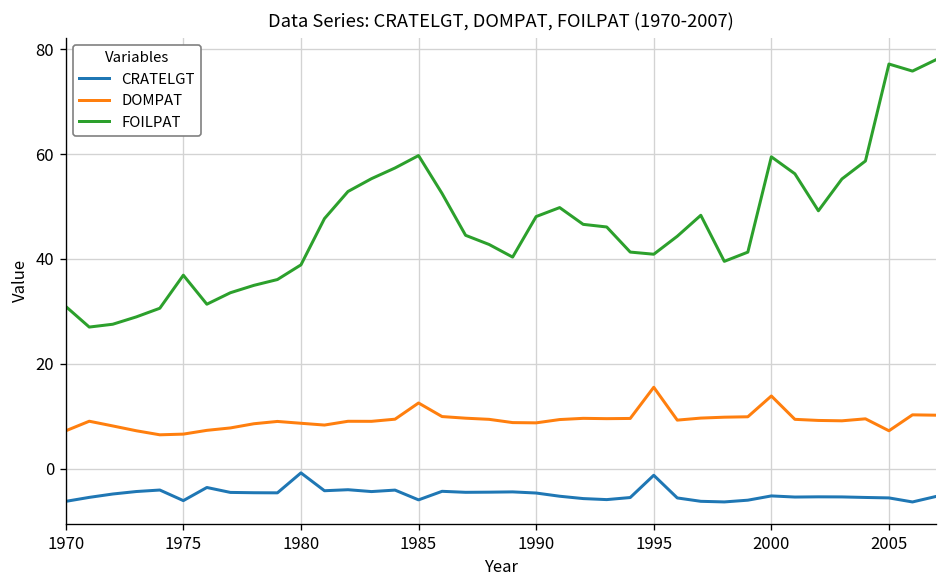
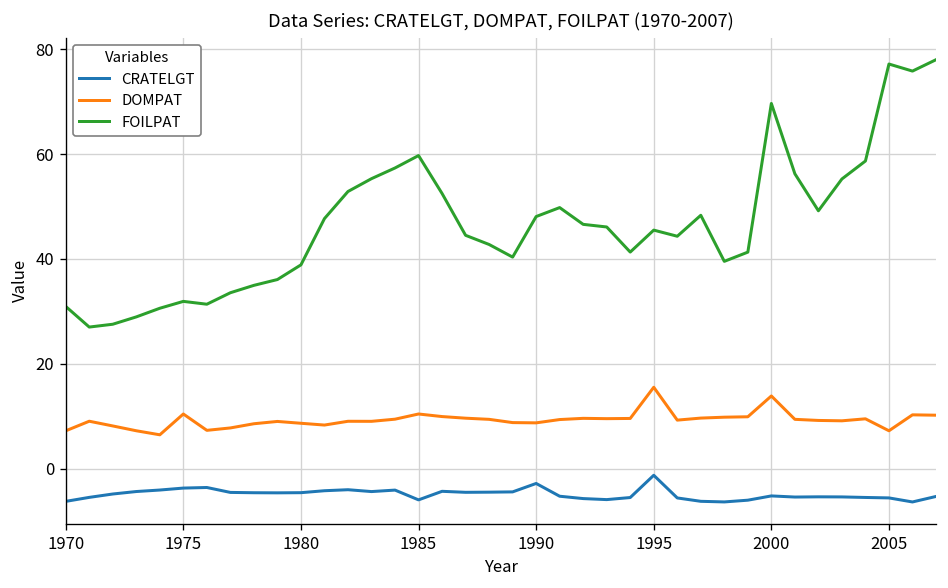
CRATELGT, 1975: -6 -> -4
DOMPAT, 1975: 7 -> 10
FOILPAT, 1975: 37 -> 32
CRATELGT, 1980: -1 -> -5
DOMPAT, 1985: 13 -> 10
CRATELGT, 1990: -5 -> -3
FOILPAT, 1995: 41 -> 46
FOILPAT, 2000: 59 -> 70
